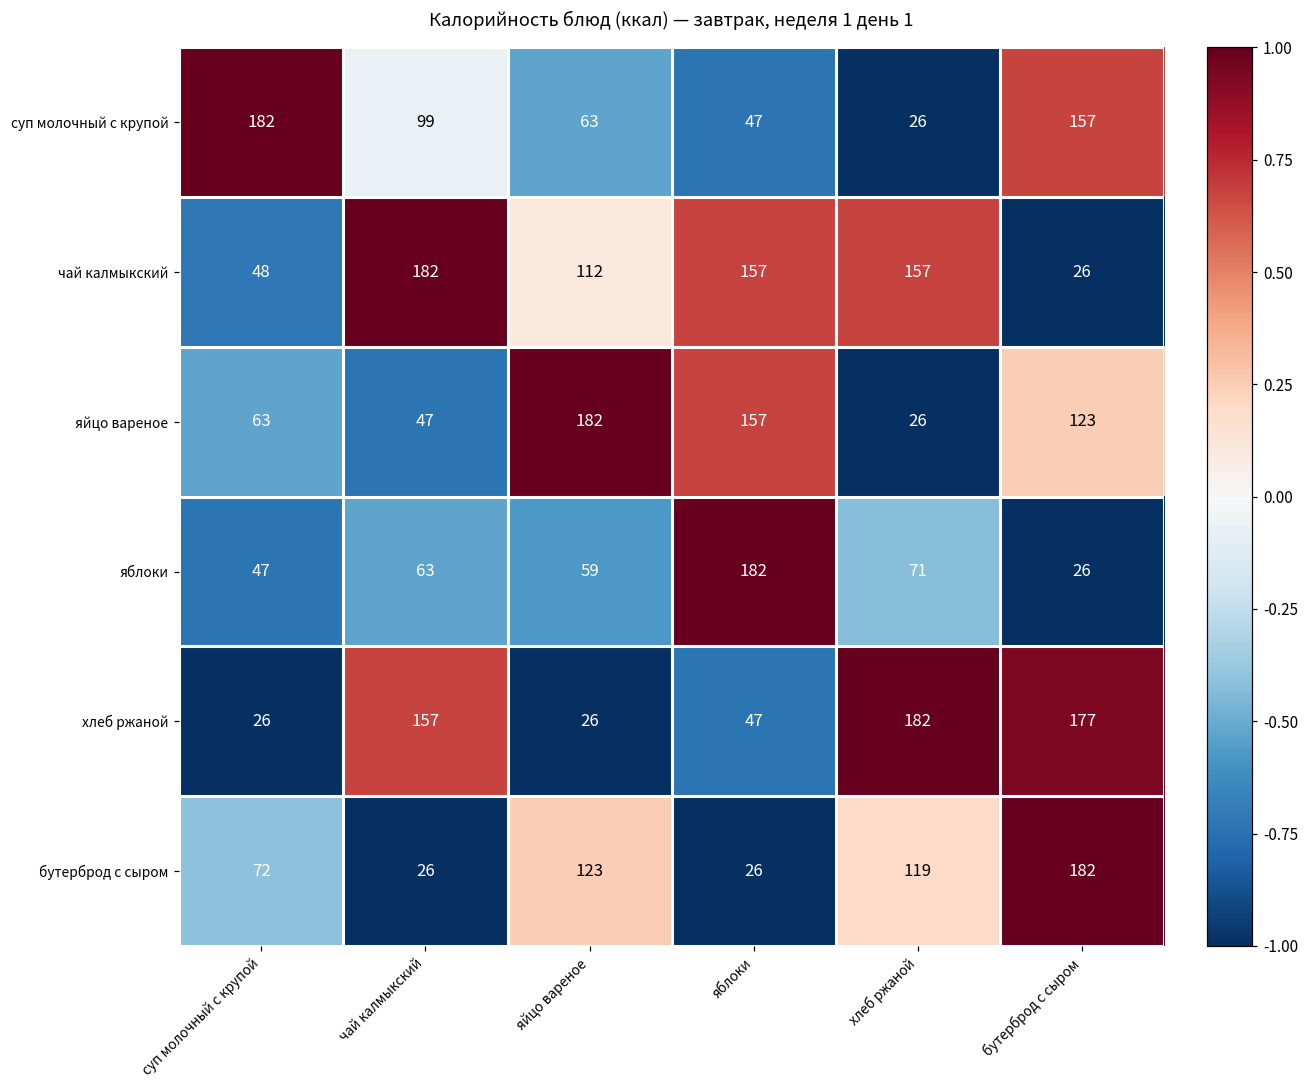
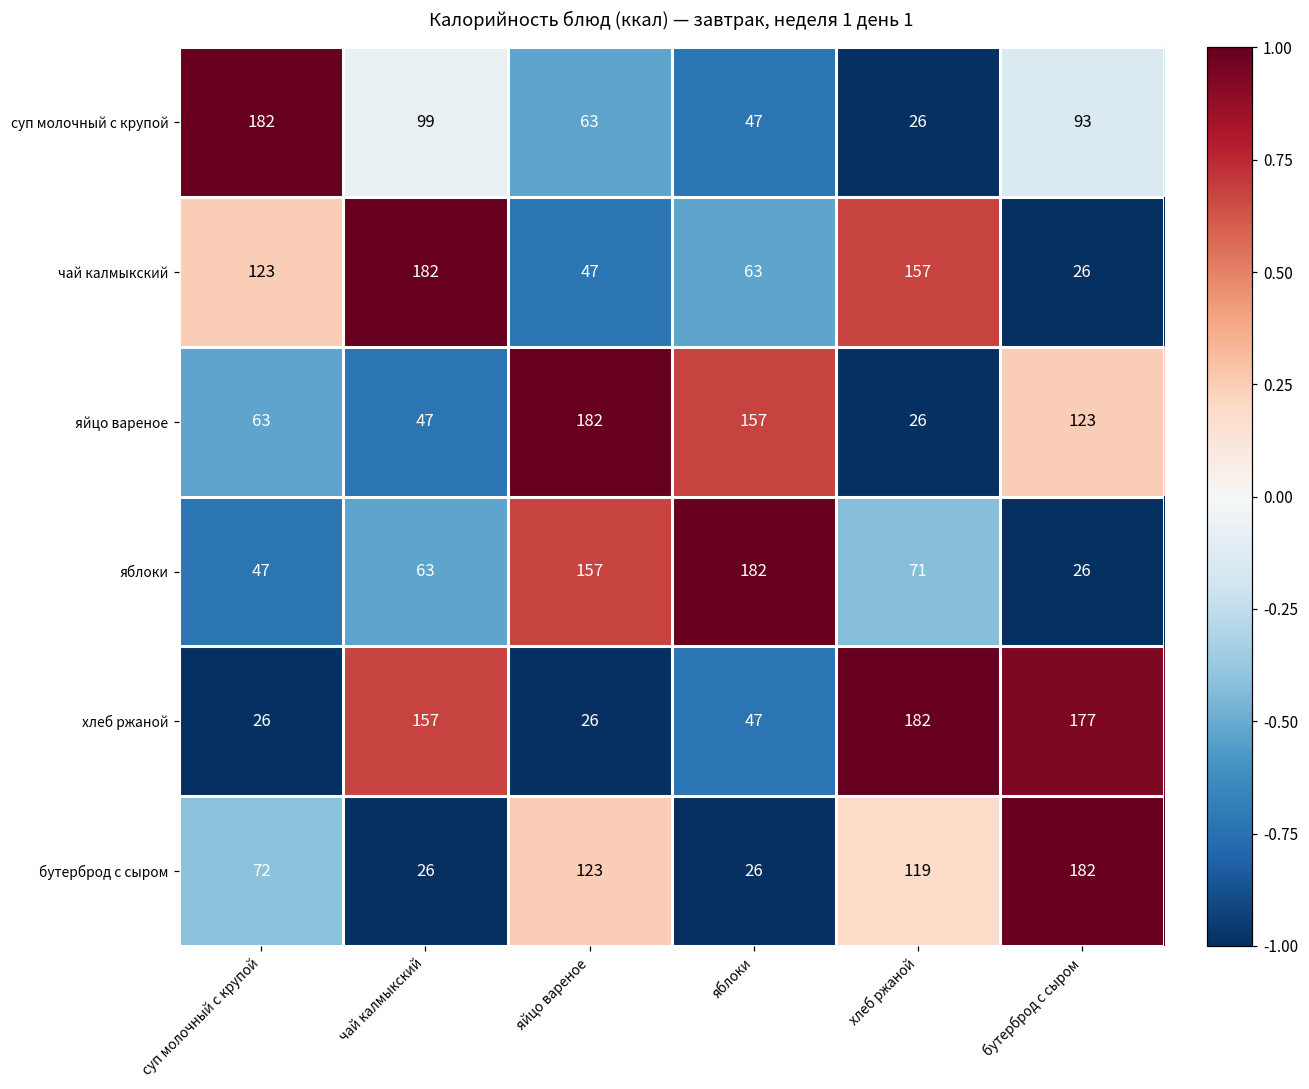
суп молочный с крупой, бутерброд с сыром: 157 -> 93
чай калмыкский, суп молочный с крупой: 48 -> 123
чай калмыкский, яйцо вареное: 112 -> 47
чай калмыкский, яблоки: 157 -> 63
яблоки, яйцо вареное: 59 -> 157
